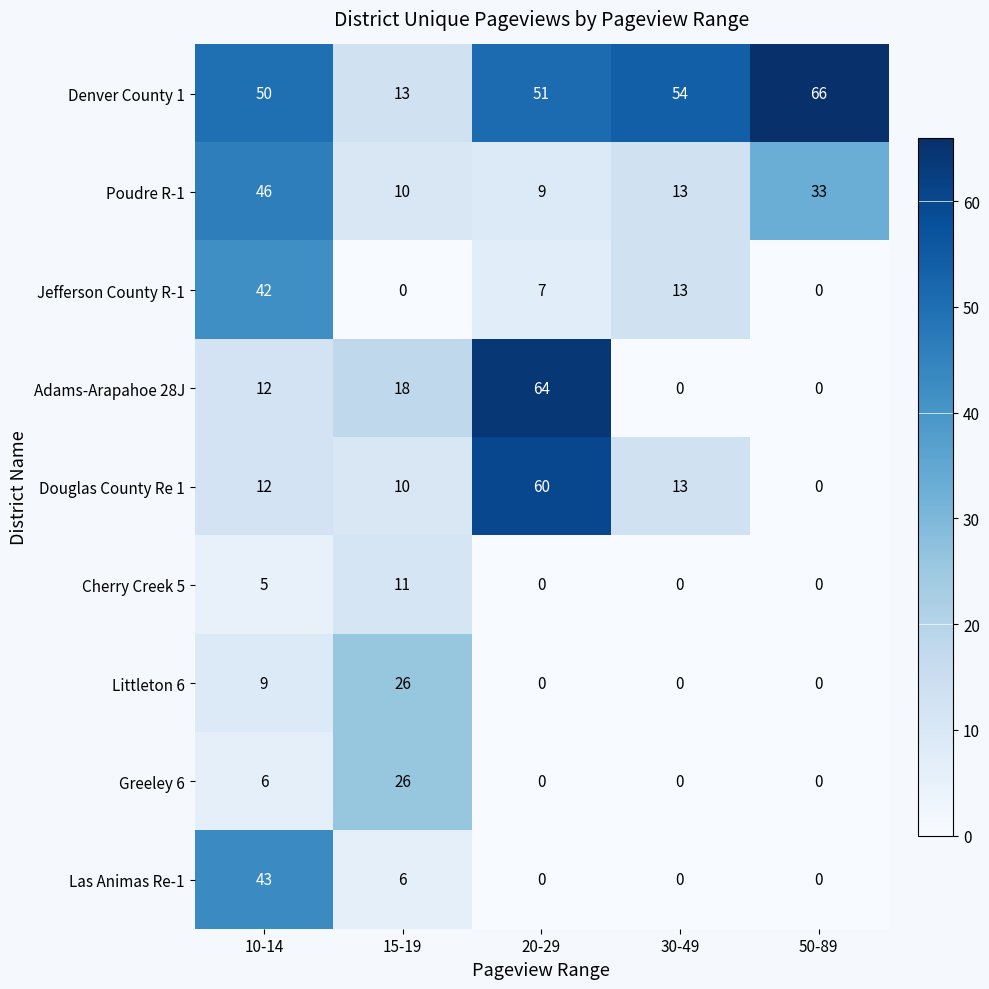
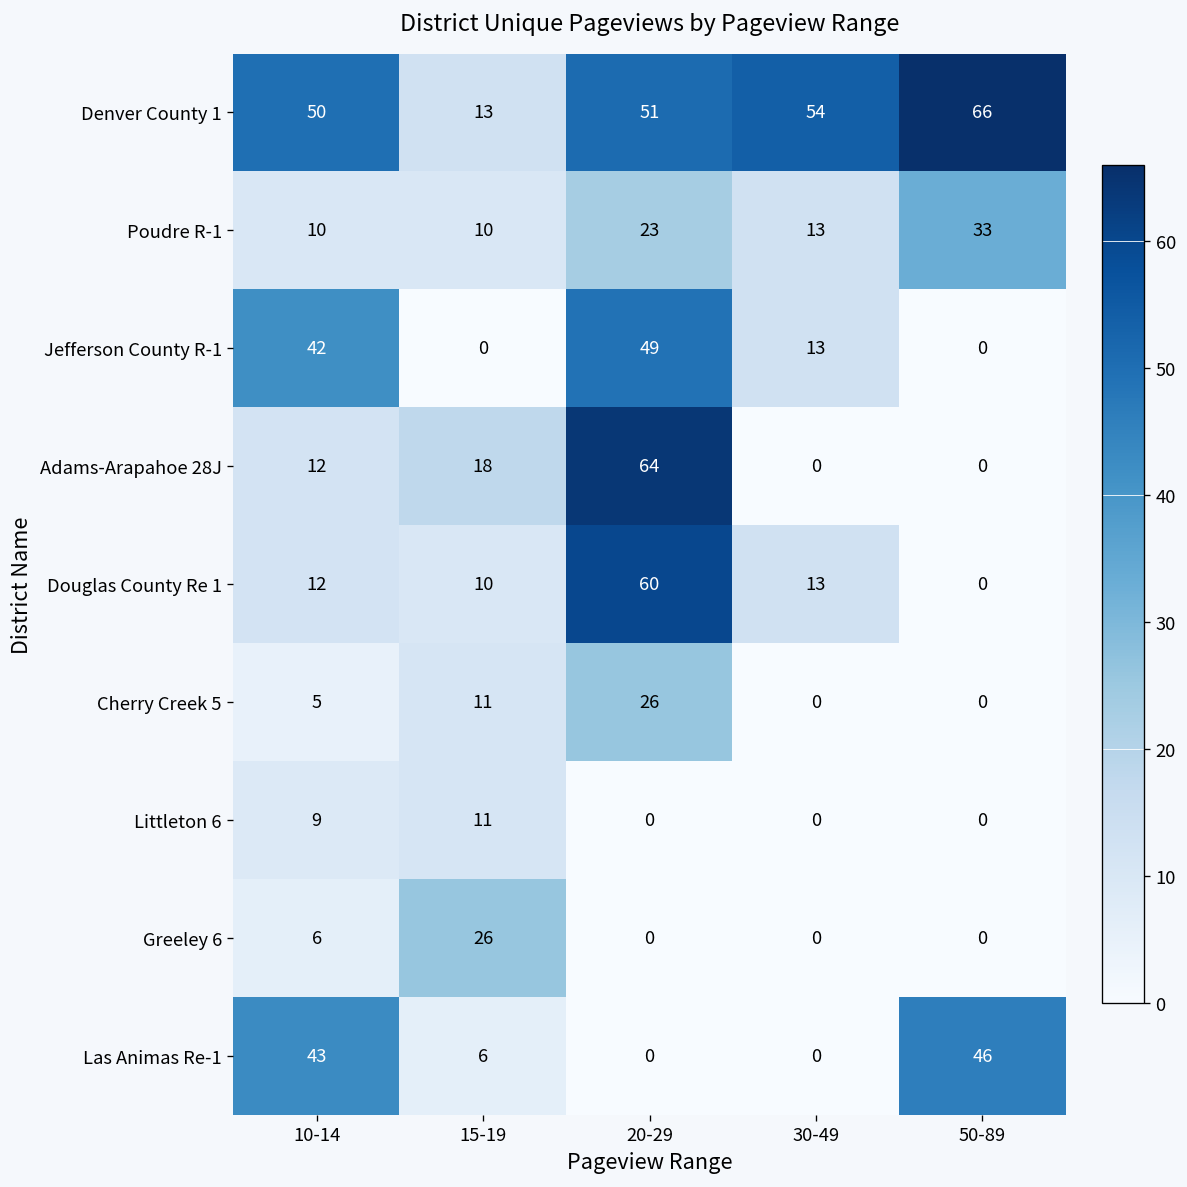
Poudre R-1, 10-14: 46 -> 10
Poudre R-1, 20-29: 9 -> 23
Jefferson County R-1, 20-29: 7 -> 49
Cherry Creek 5, 20-29: 0 -> 26
Littleton 6, 15-19: 26 -> 11
Las Animas Re-1, 50-89: 0 -> 46
